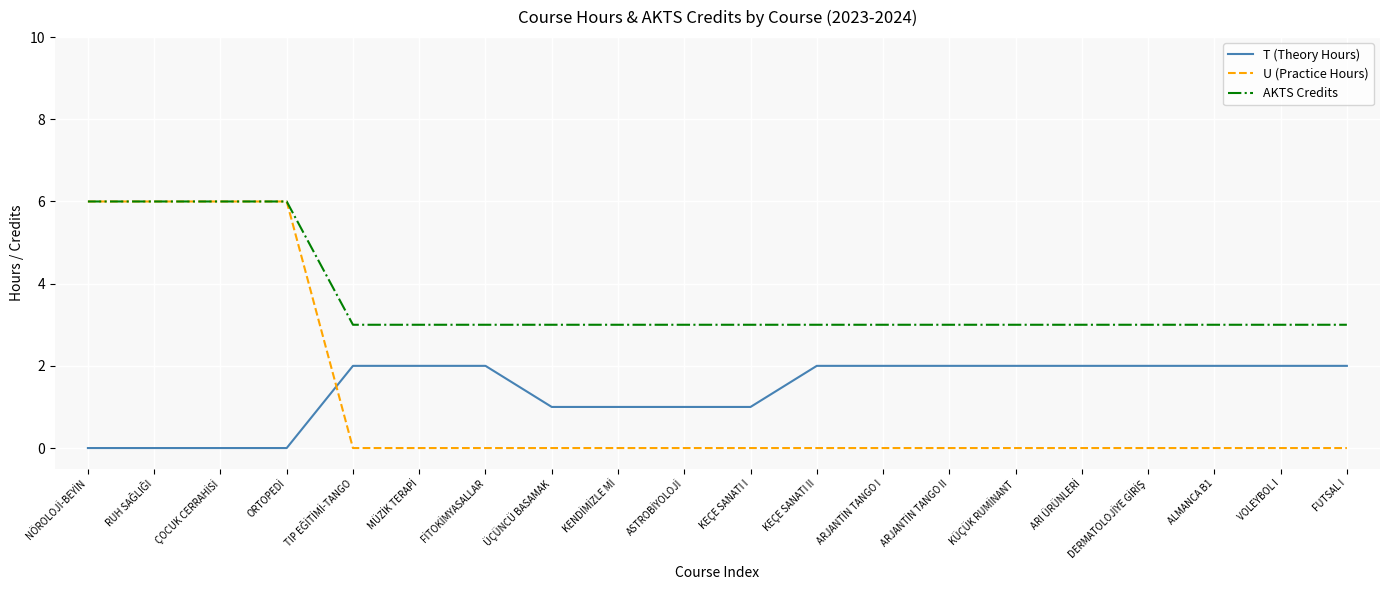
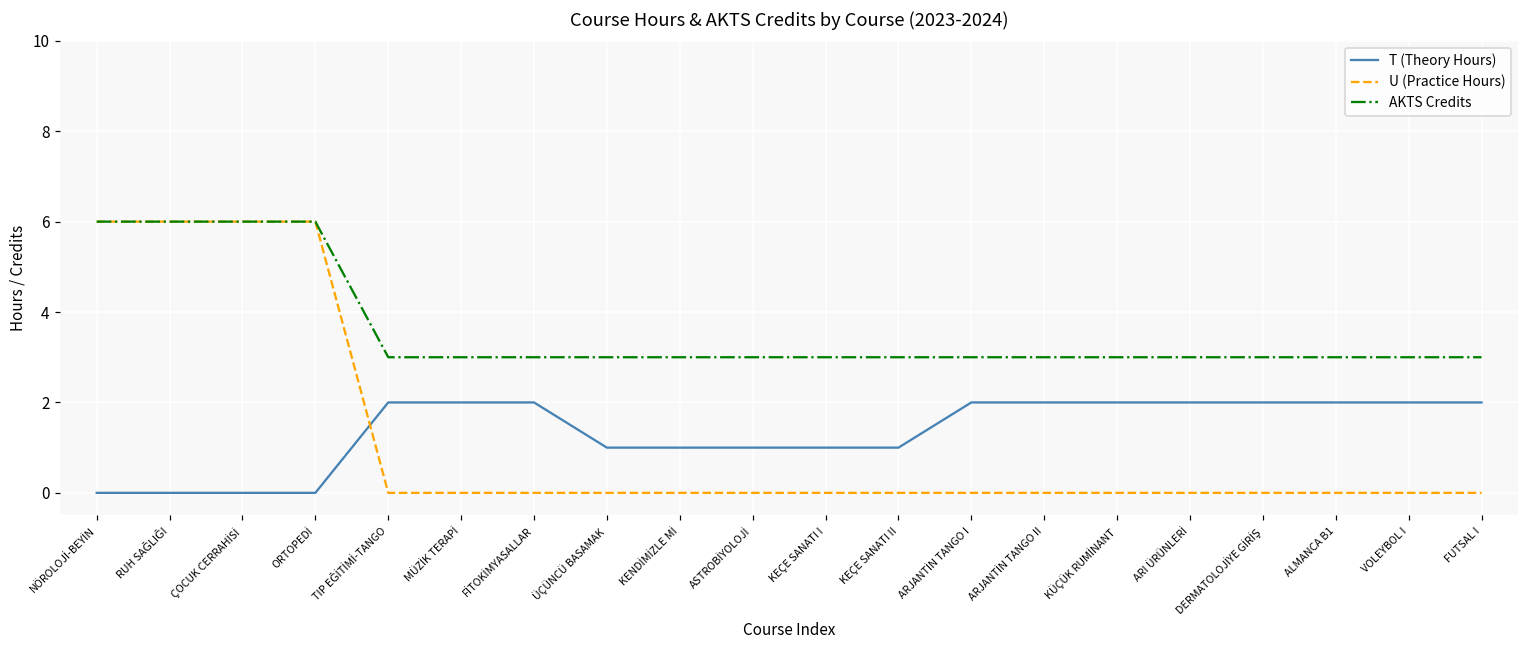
T (Theory Hours), KEÇE SANATI II: 2 -> 1
